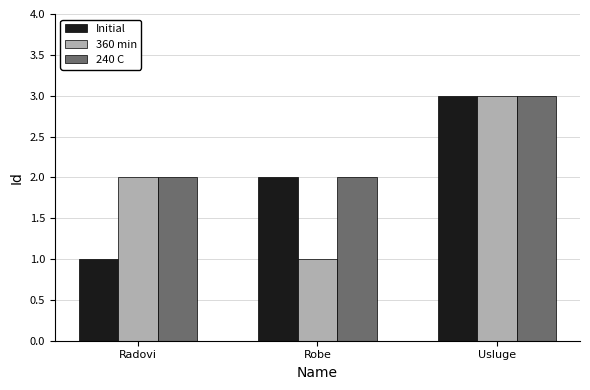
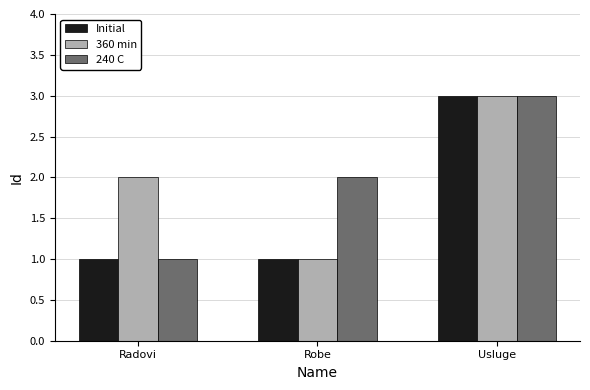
240 C, Radovi: 2 -> 1
Initial, Robe: 2 -> 1
